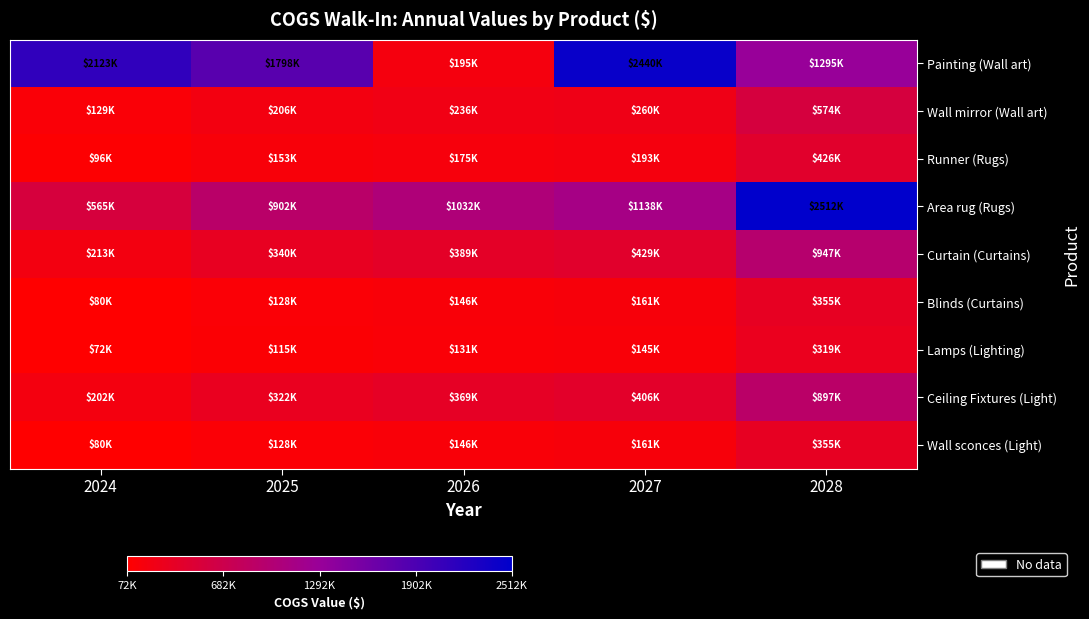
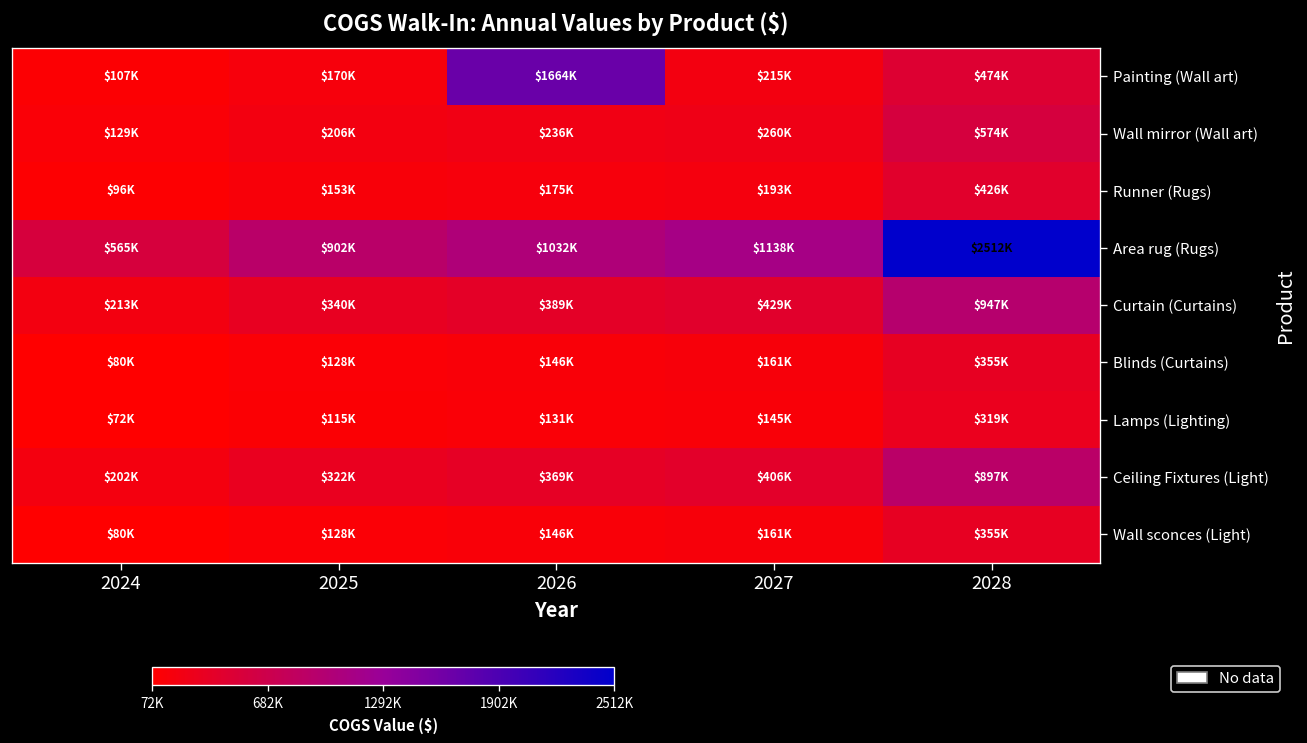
Painting (Wall art), 2024: $2123K -> $107K
Painting (Wall art), 2025: $1798K -> $170K
Painting (Wall art), 2026: $195K -> $1664K
Painting (Wall art), 2027: $2440K -> $215K
Painting (Wall art), 2028: $1295K -> $474K
